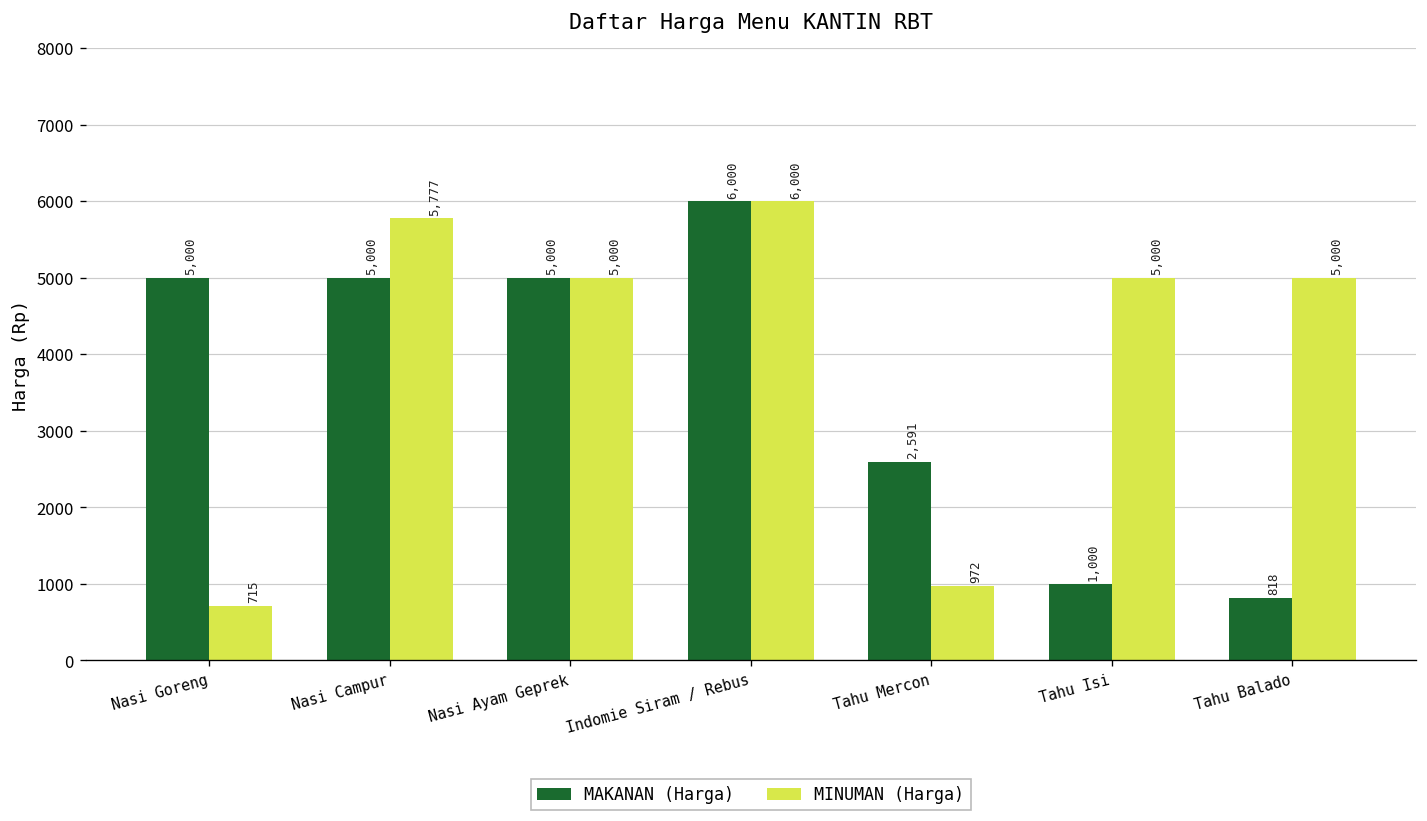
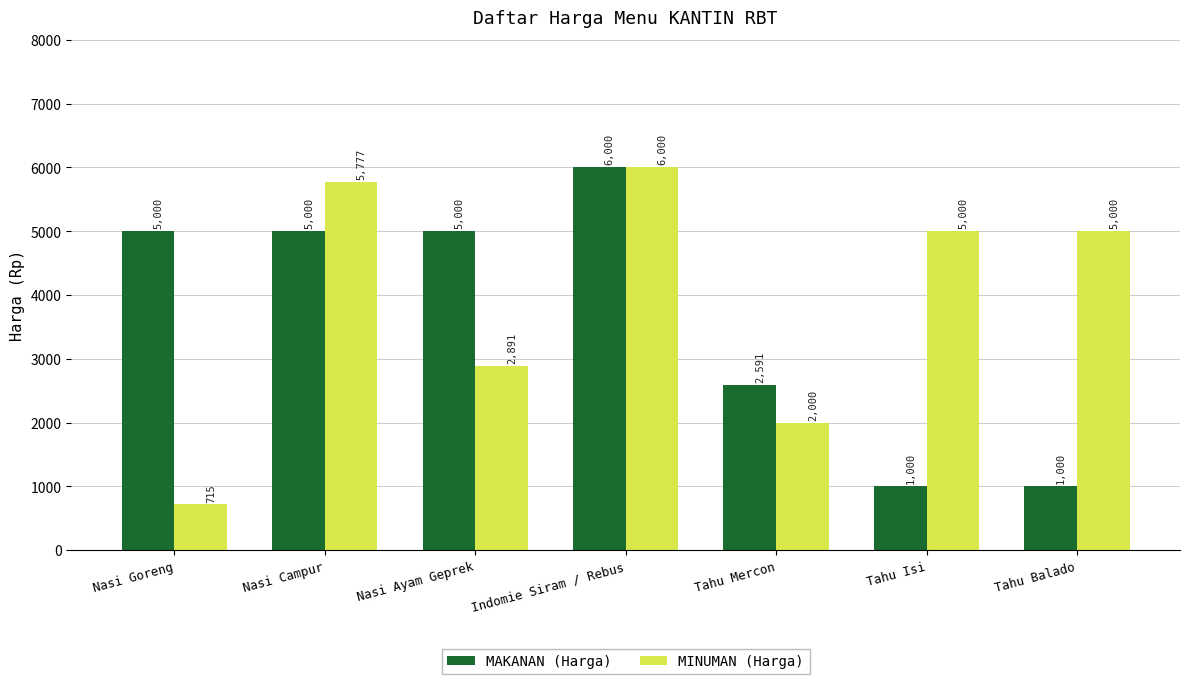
MINUMAN (Harga), Nasi Ayam Geprek: 5,000 -> 2,891
MINUMAN (Harga), Tahu Mercon: 972 -> 2,000
MAKANAN (Harga), Tahu Balado: 818 -> 1,000
